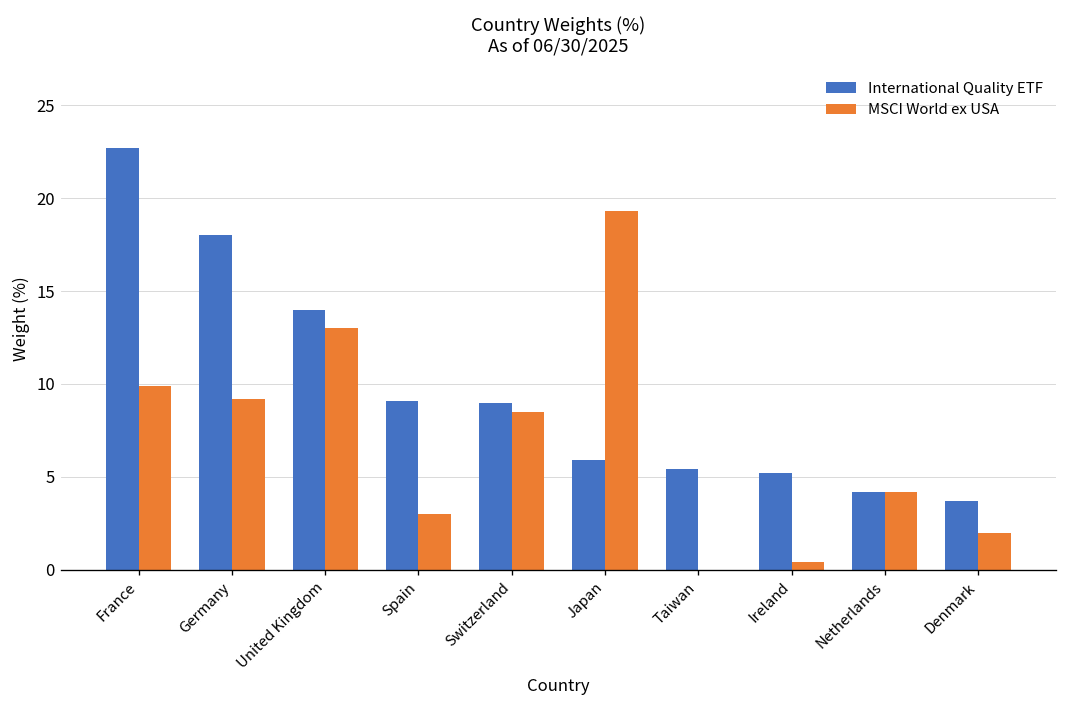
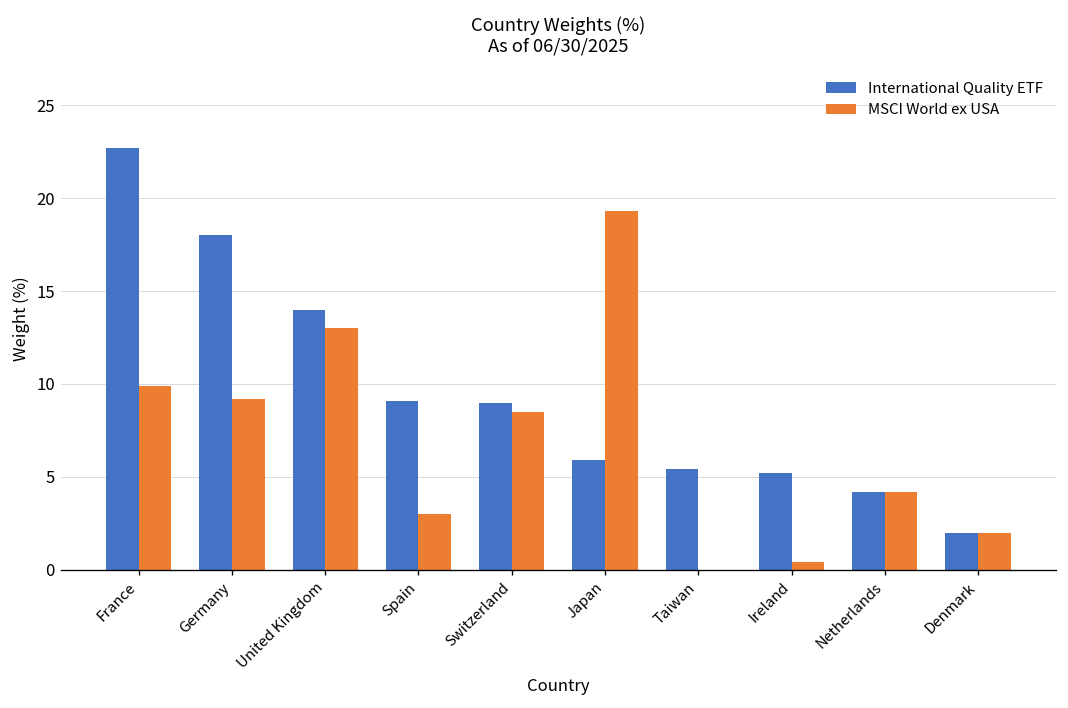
International Quality ETF, Denmark: 3.7 -> 2.0
